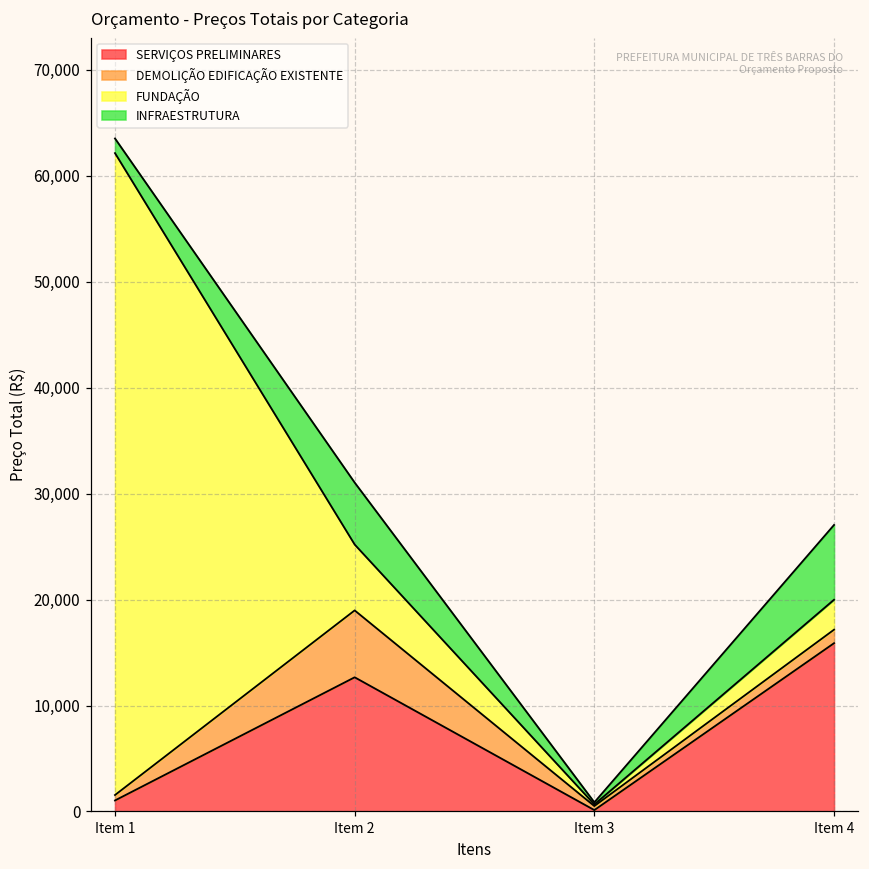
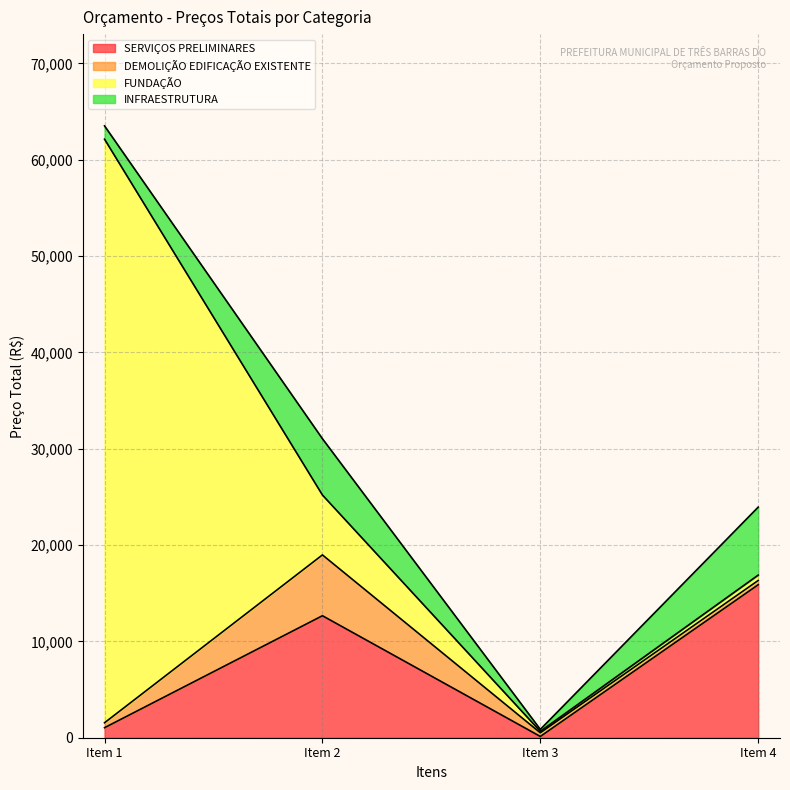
DEMOLIÇÃO EDIFICAÇÃO EXISTENTE, Item 4: 1,000 -> 0
FUNDAÇÃO, Item 4: 3,000 -> 1,000
